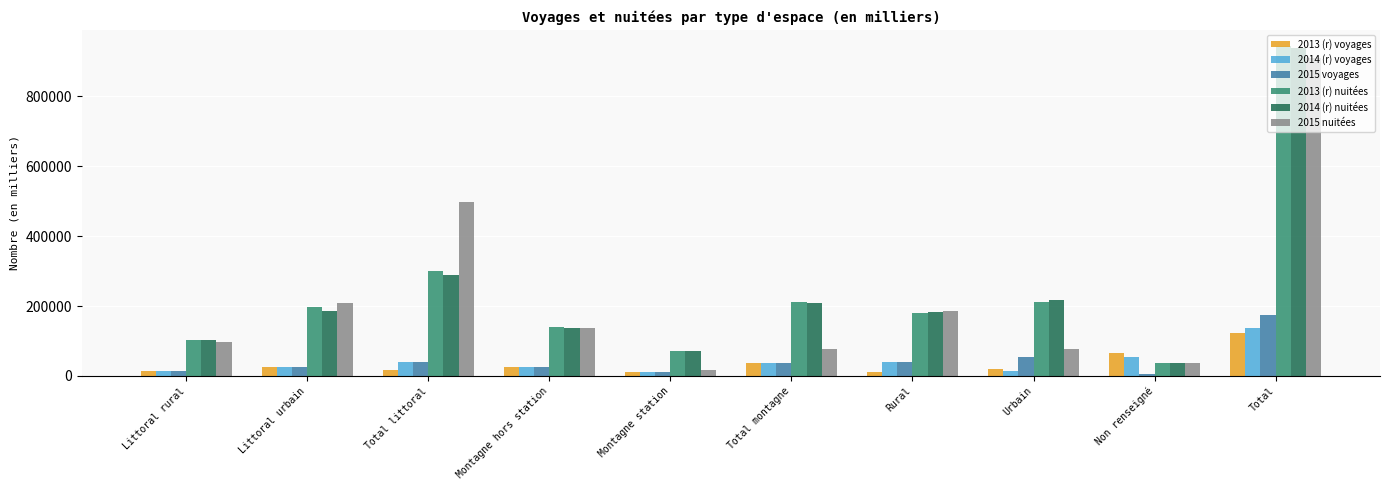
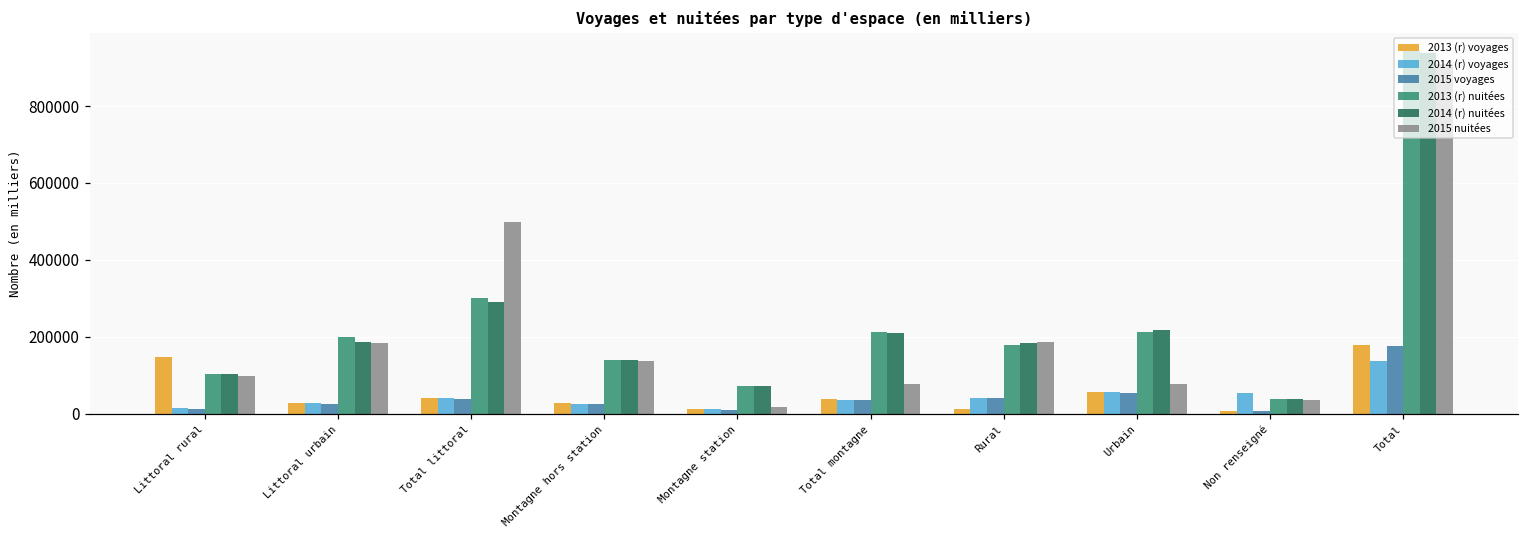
2013 (r) voyages, Littoral rural: 10000 -> 150000
2015 nuitées, Littoral urbain: 210000 -> 180000
2013 (r) voyages, Total littoral: 20000 -> 40000
2013 (r) voyages, Urbain: 20000 -> 50000
2014 (r) voyages, Urbain: 10000 -> 60000
2013 (r) voyages, Non renseigné: 60000 -> 10000
2013 (r) voyages, Total: 120000 -> 180000
